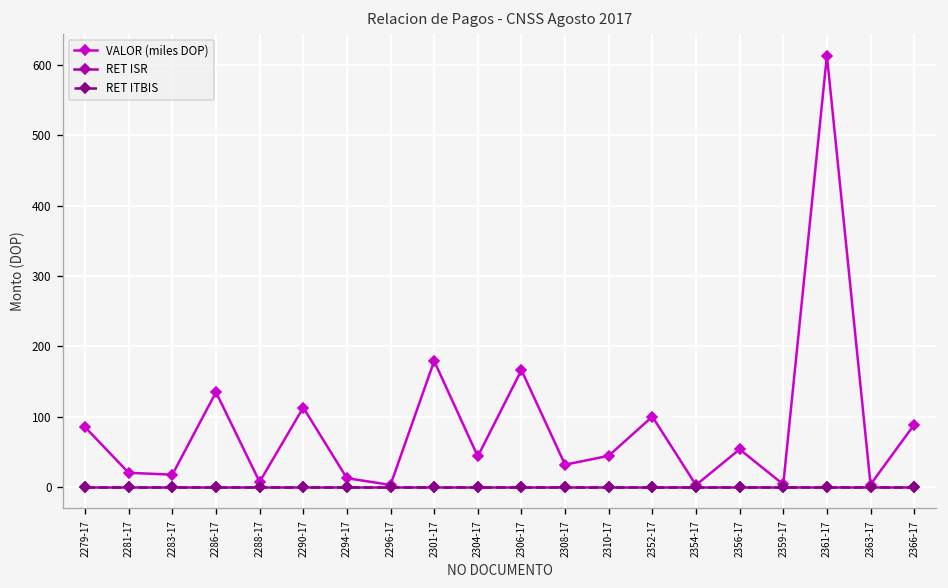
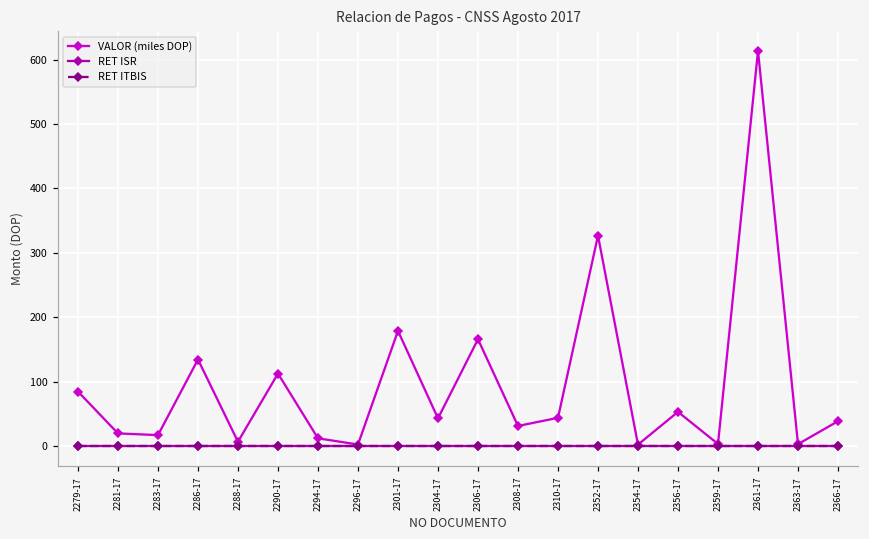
VALOR (miles DOP), 2352-17: 100 -> 330
VALOR (miles DOP), 2366-17: 90 -> 40
